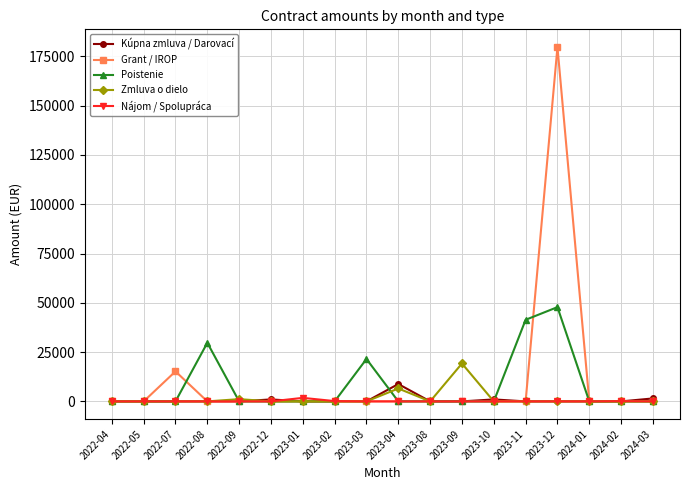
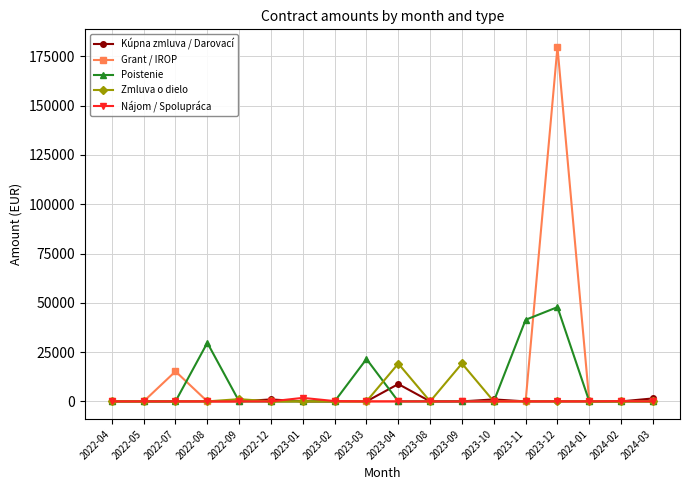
Zmluva o dielo, 2023-04: 7000 -> 19000
